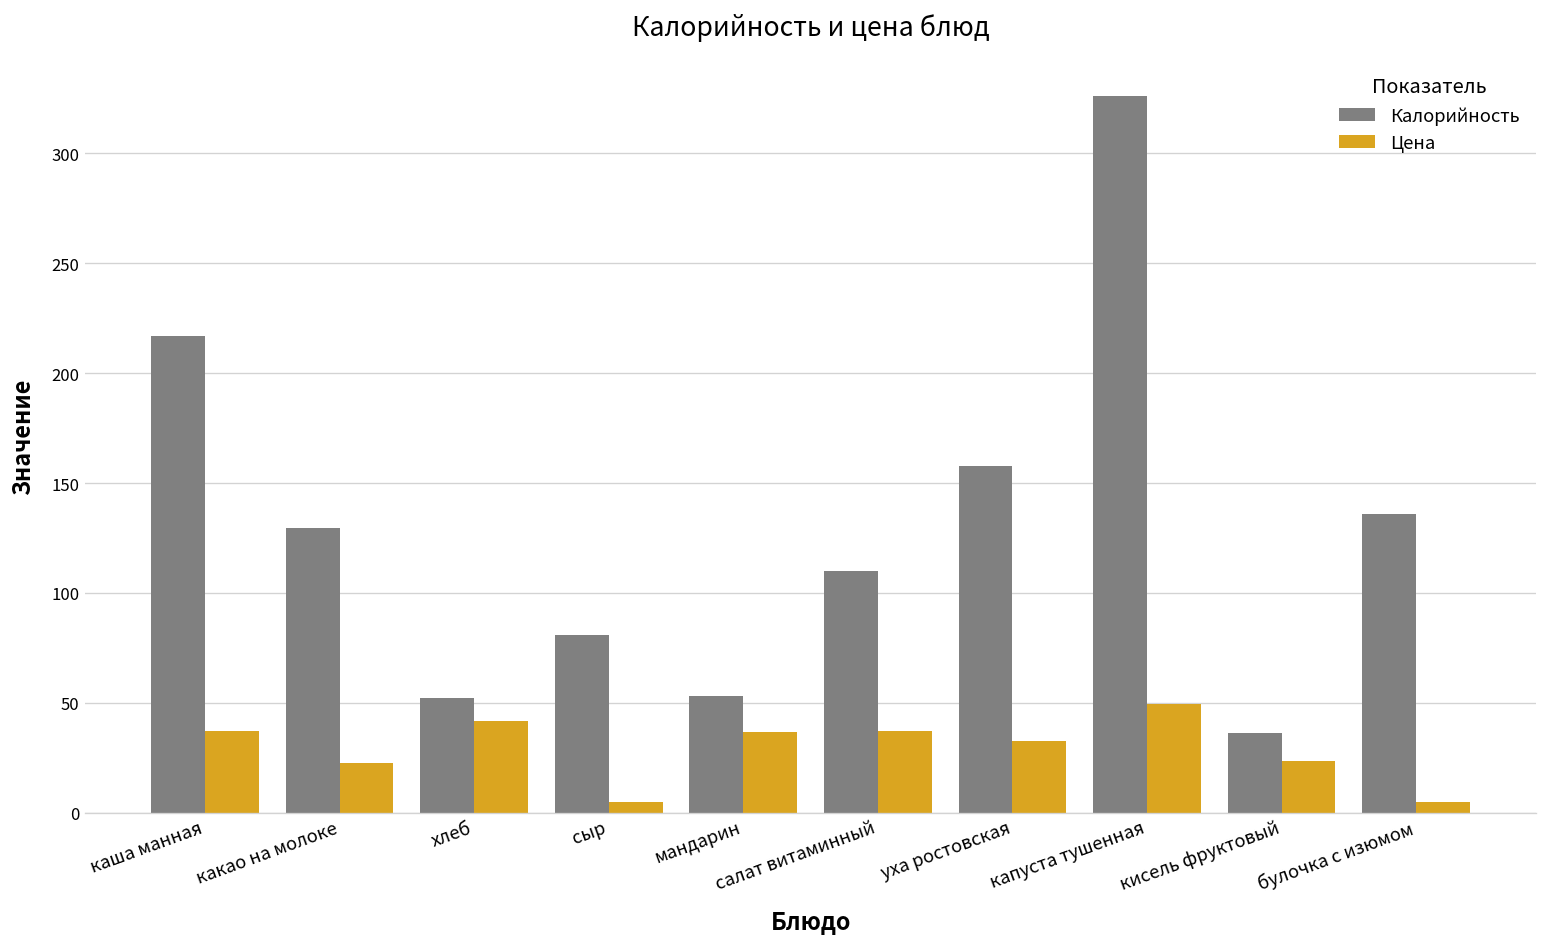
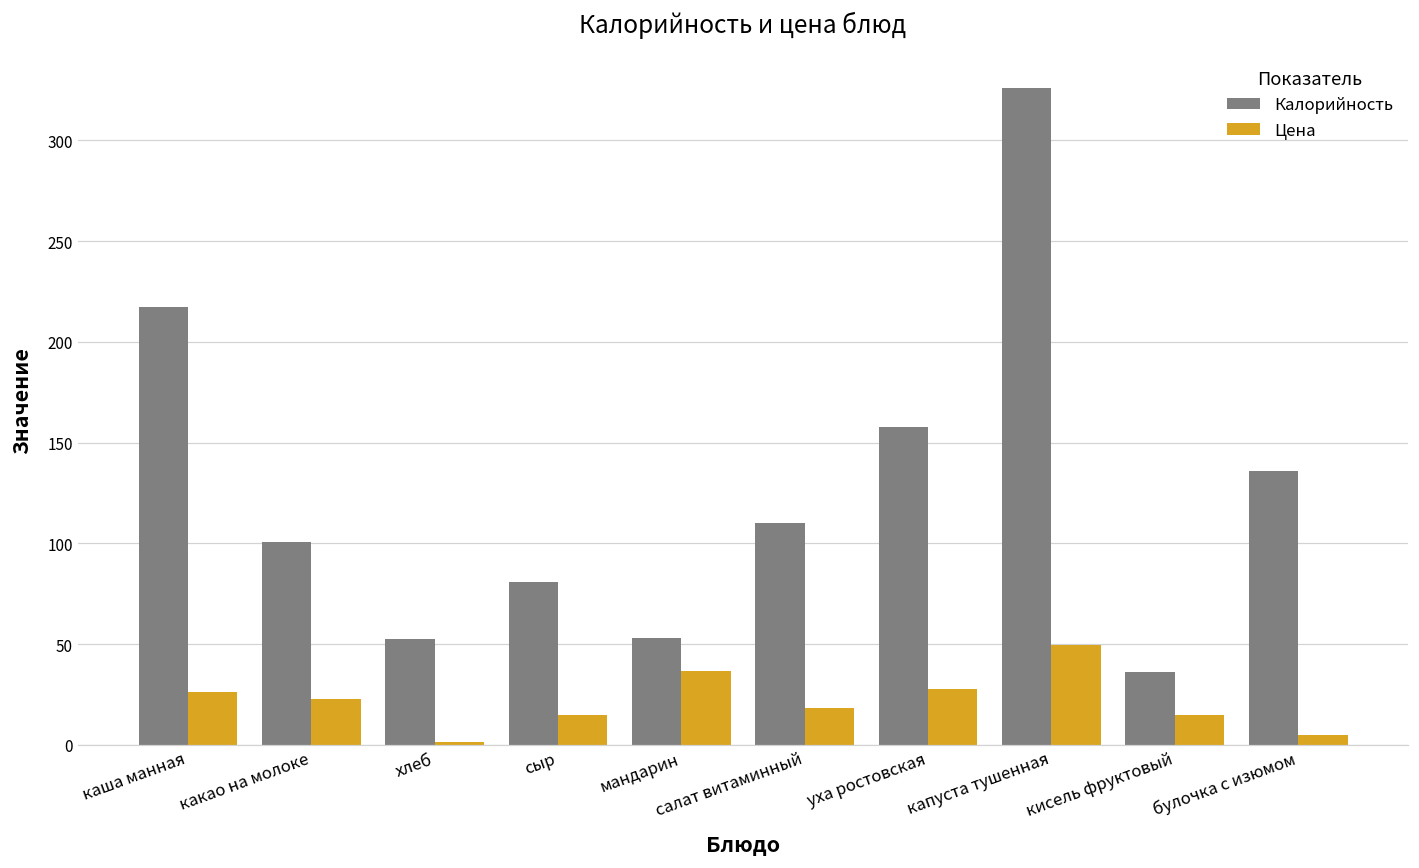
Цена, каша манная: 37 -> 26
Калорийность, какао на молоке: 129 -> 101
Цена, хлеб: 42 -> 1
Цена, сыр: 5 -> 15
Цена, салат витаминный: 37 -> 18
Цена, уха ростовская: 33 -> 28
Цена, кисель фруктовый: 24 -> 15
